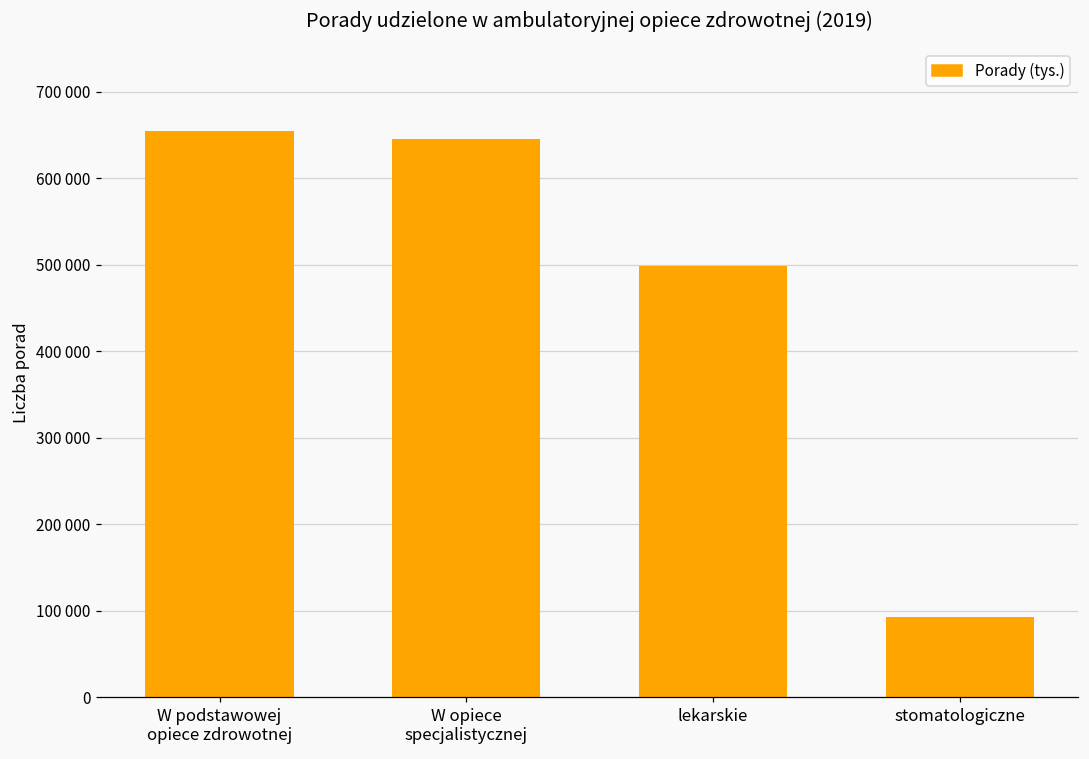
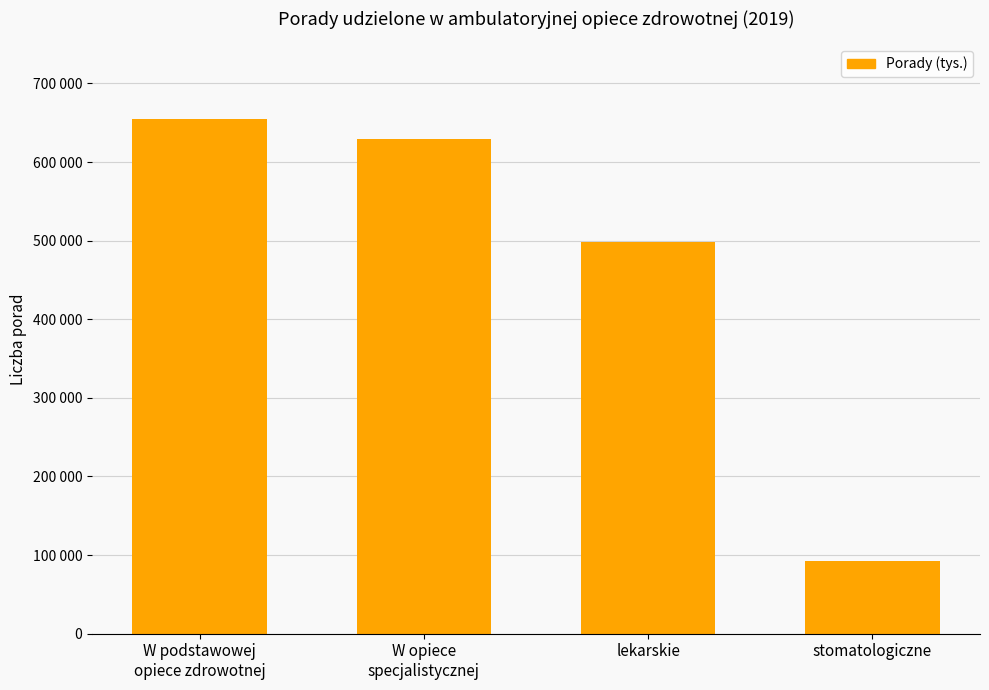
W opiece specjalistycznej: 650000 -> 630000
